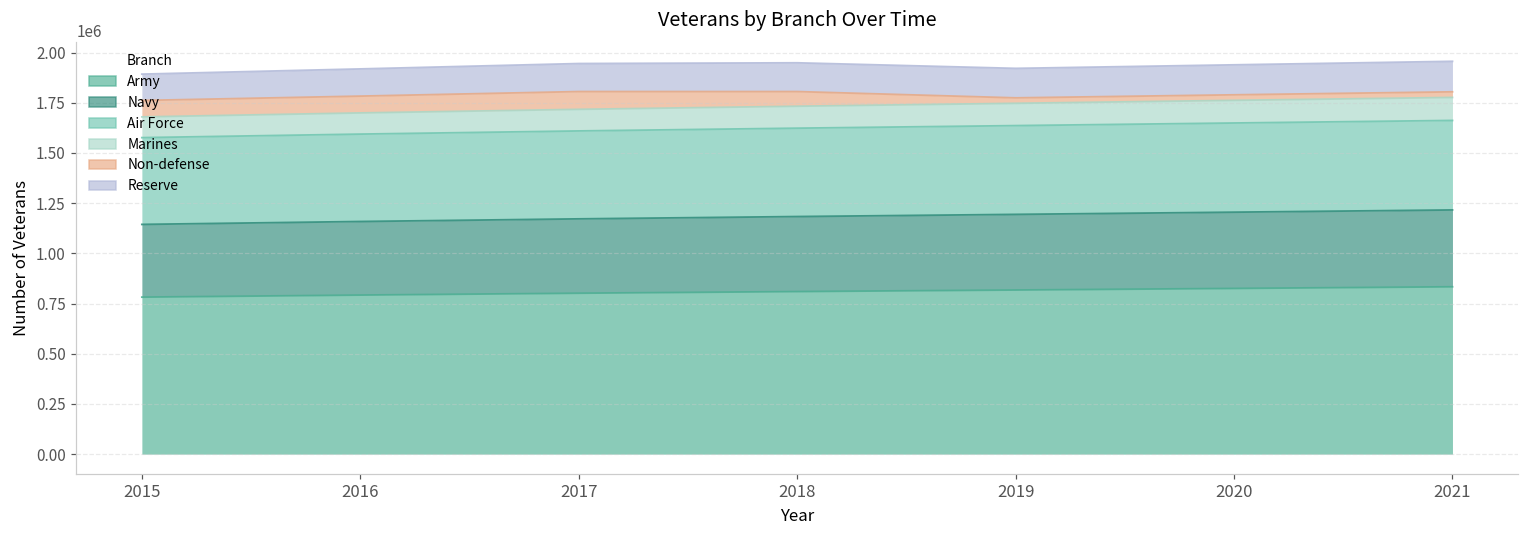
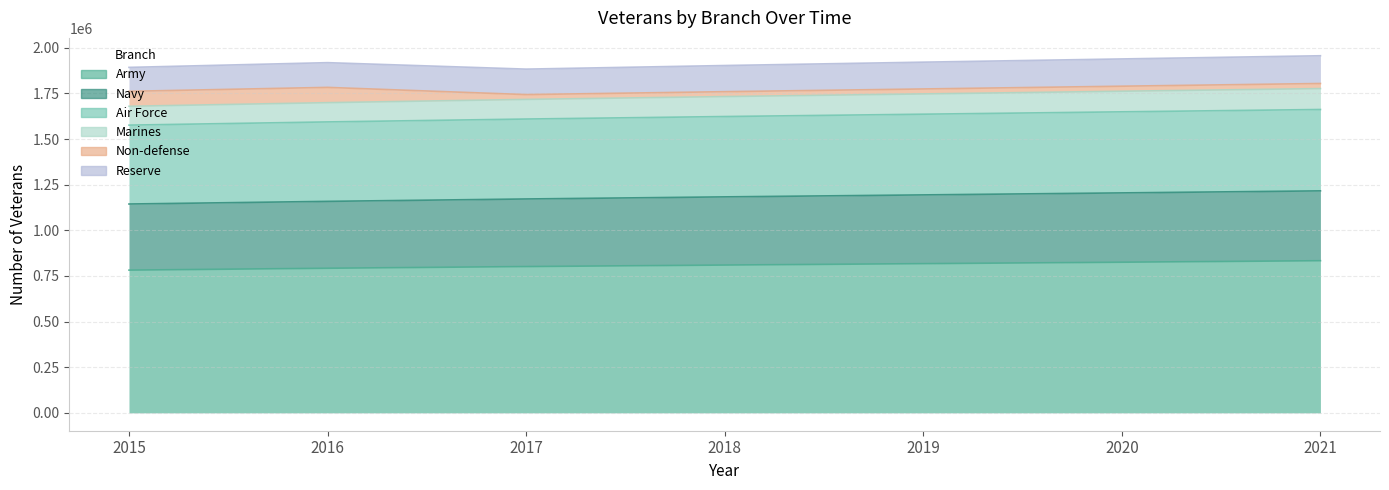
Non-defense, 2017: 90000 -> 30000
Non-defense, 2018: 70000 -> 30000
